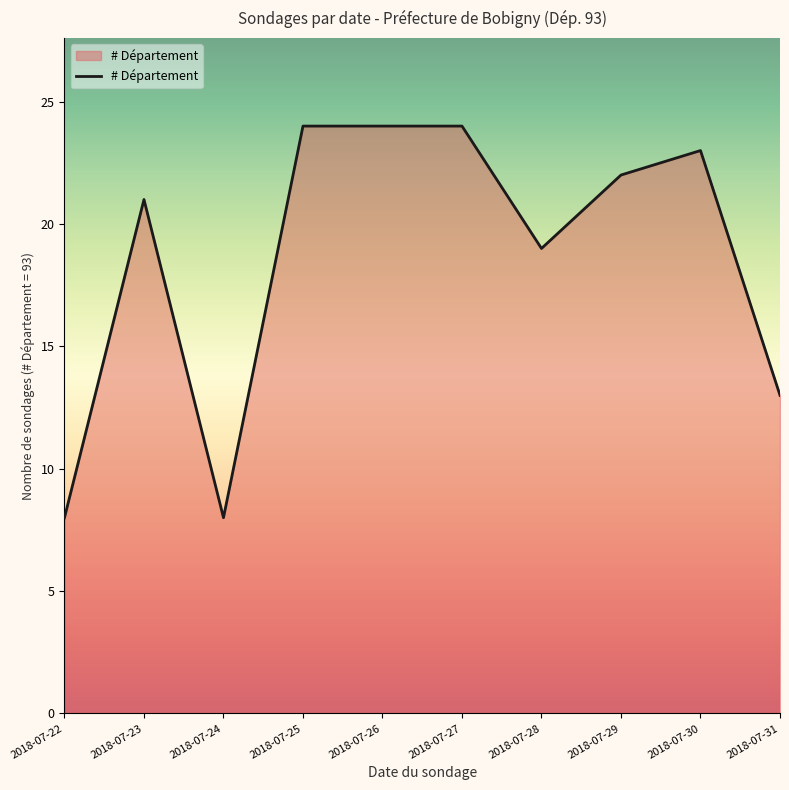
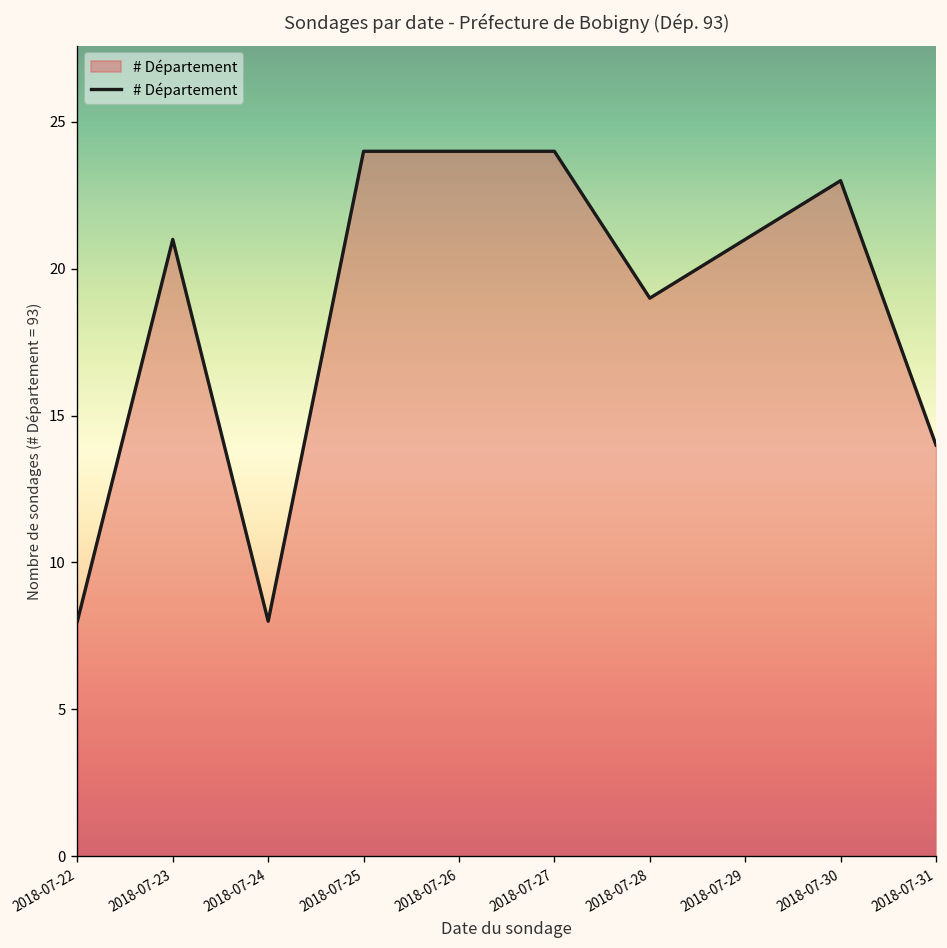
2018-07-29: 22 -> 21
2018-07-31: 13 -> 14
